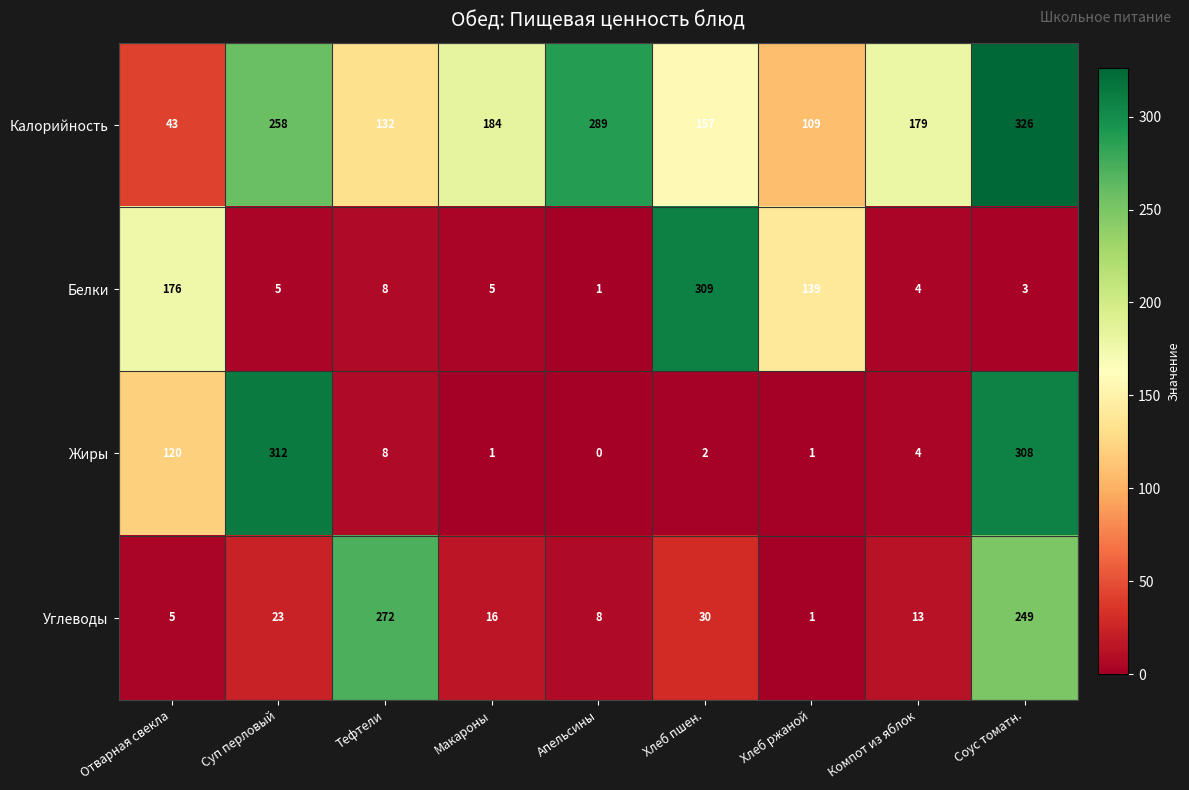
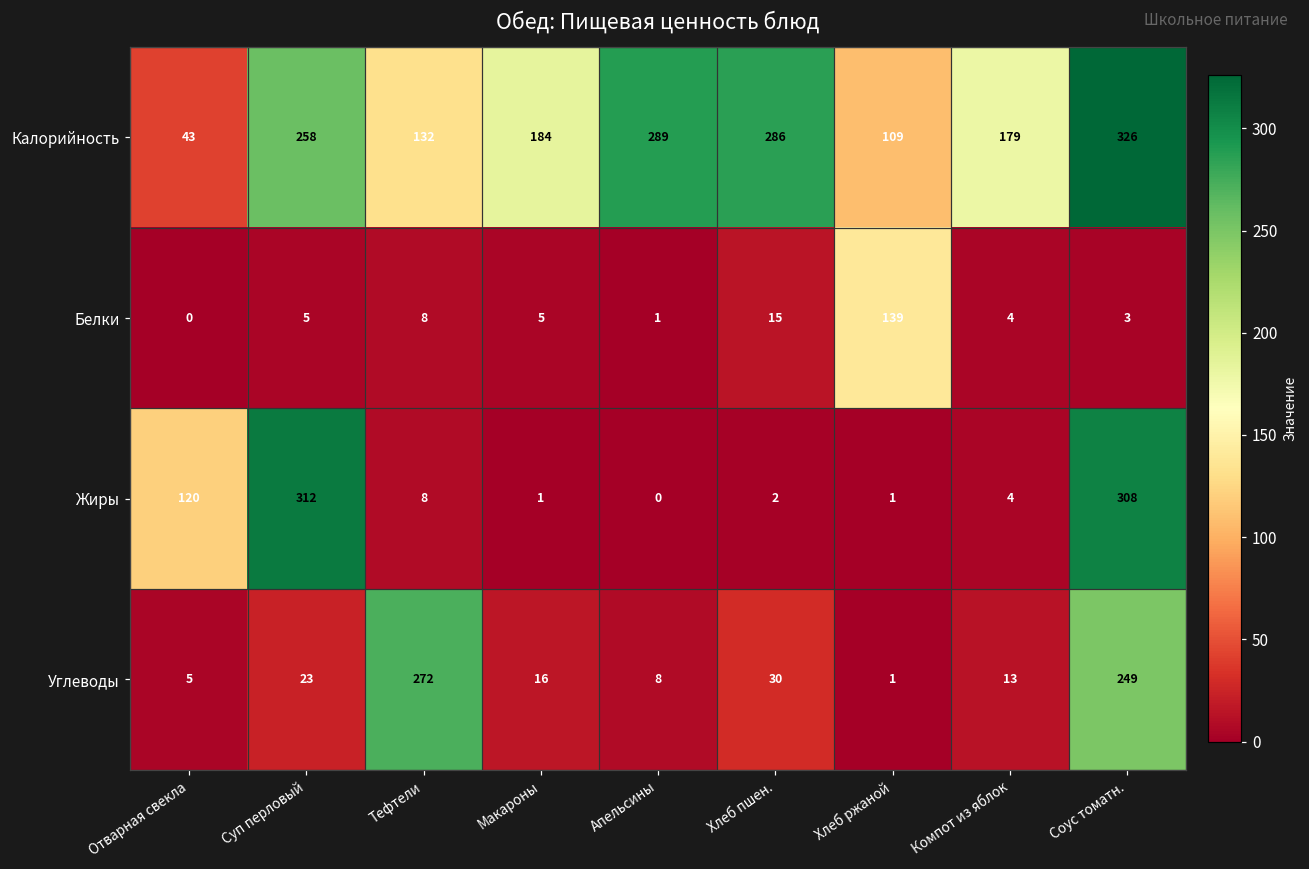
Калорийность, Хлеб пшен.: 157 -> 286
Белки, Отварная свекла: 176 -> 0
Белки, Хлеб пшен.: 309 -> 15
